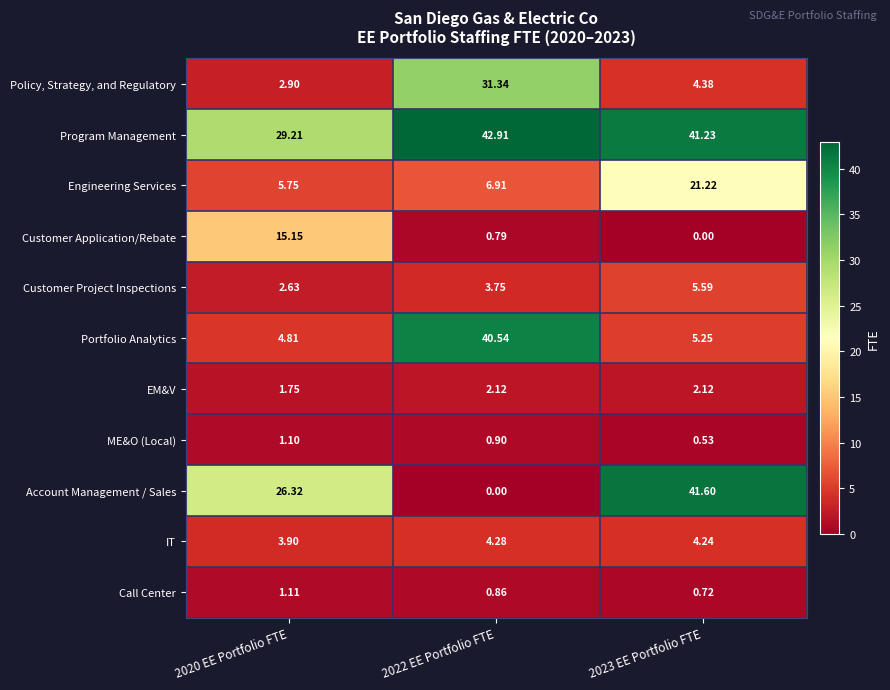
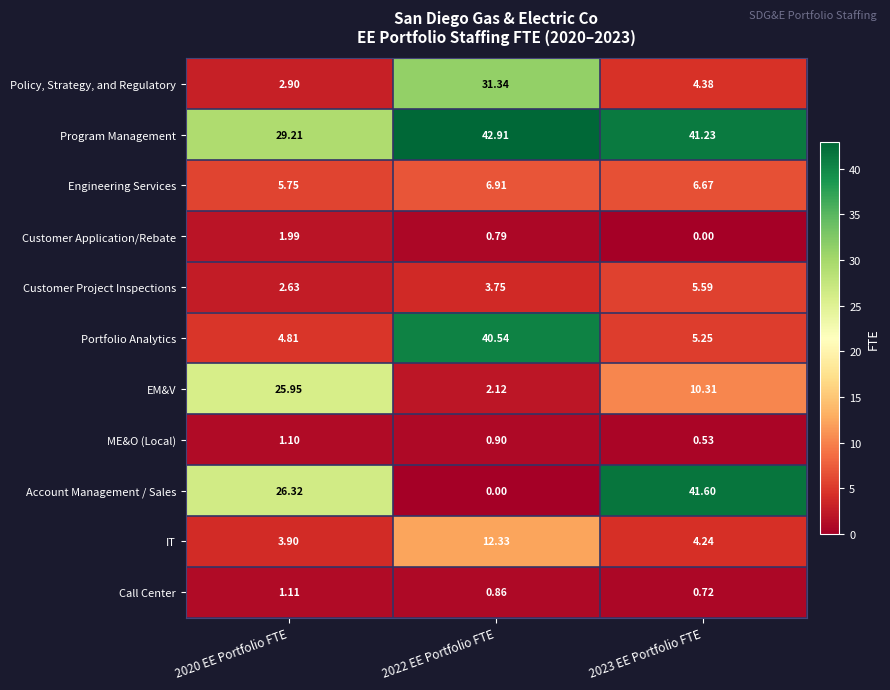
Engineering Services, 2023 EE Portfolio FTE: 21.22 -> 6.67
Customer Application/Rebate, 2020 EE Portfolio FTE: 15.15 -> 1.99
EM&V, 2020 EE Portfolio FTE: 1.75 -> 25.95
EM&V, 2023 EE Portfolio FTE: 2.12 -> 10.31
IT, 2022 EE Portfolio FTE: 4.28 -> 12.33
